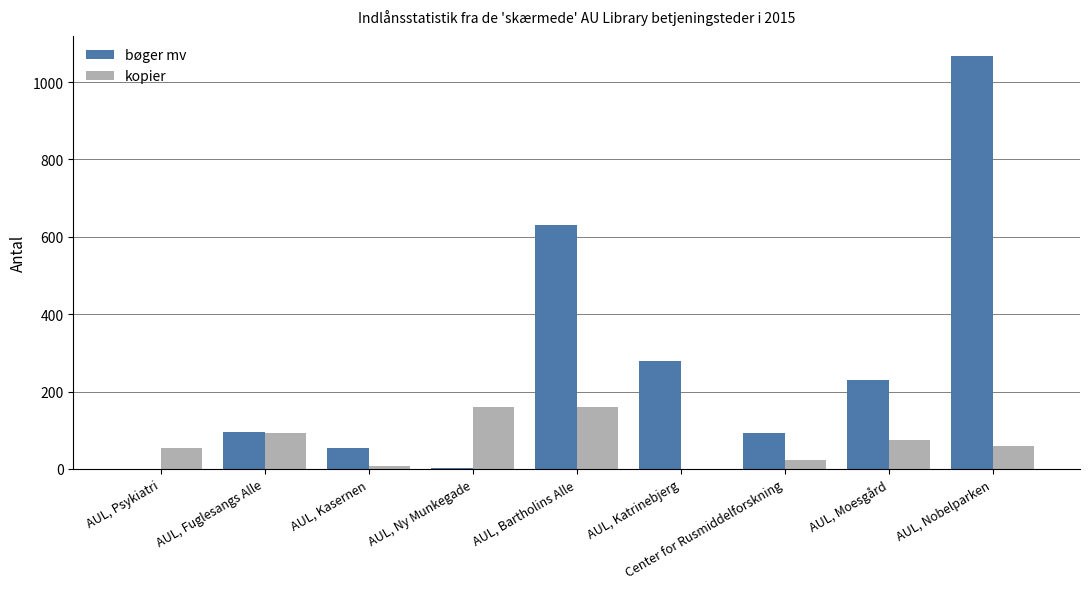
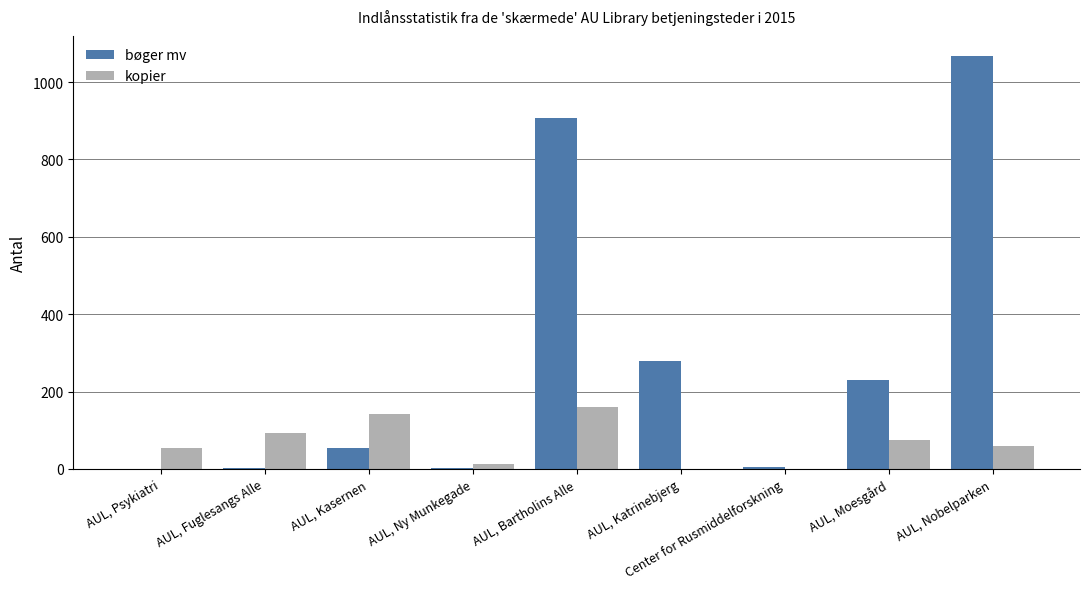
bøger mv, AUL, Fuglesangs Alle: 100 -> 0
kopier, AUL, Kasernen: 10 -> 140
kopier, AUL, Ny Munkegade: 160 -> 10
bøger mv, AUL, Bartholins Alle: 630 -> 910
bøger mv, Center for Rusmiddelforskning: 90 -> 10
kopier, Center for Rusmiddelforskning: 20 -> 0
